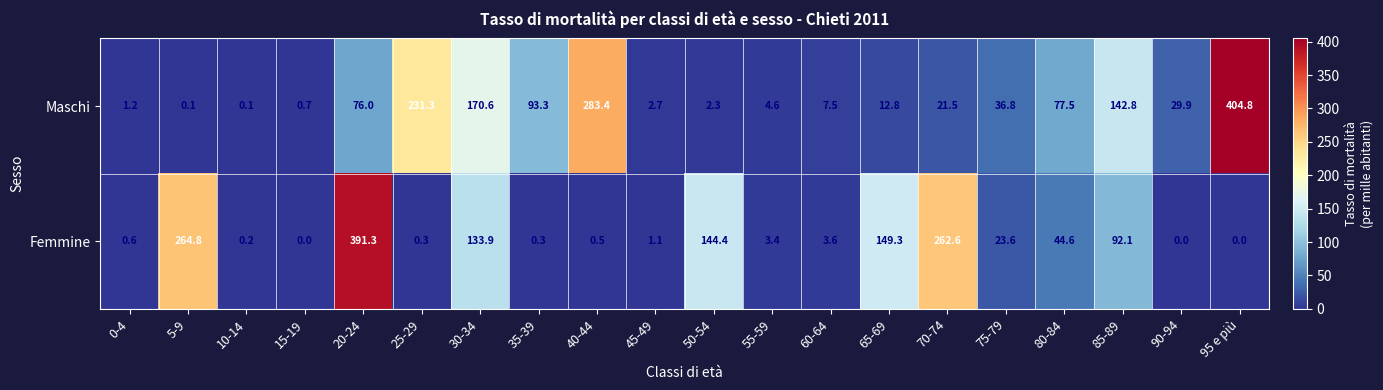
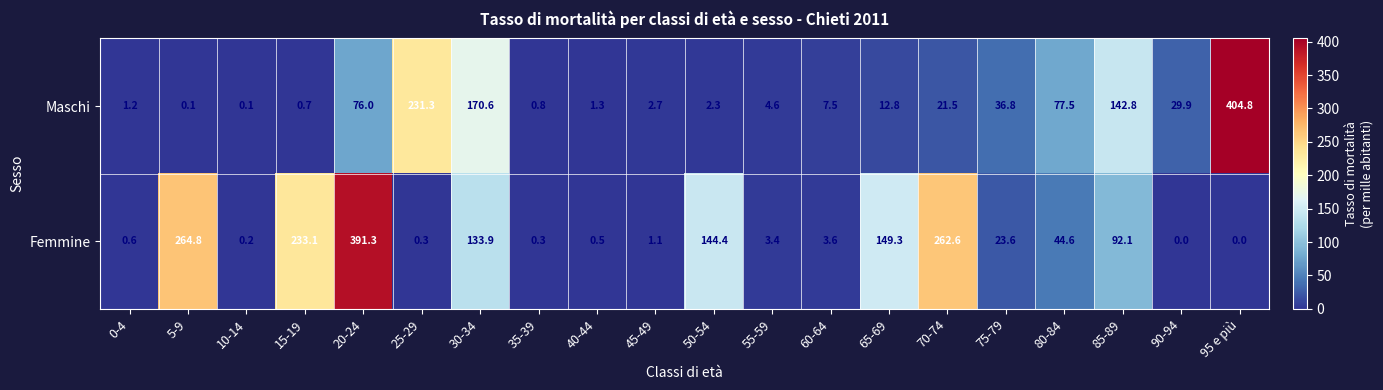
Maschi, 35-39: 93.3 -> 0.8
Maschi, 40-44: 283.4 -> 1.3
Femmine, 15-19: 0.0 -> 233.1
